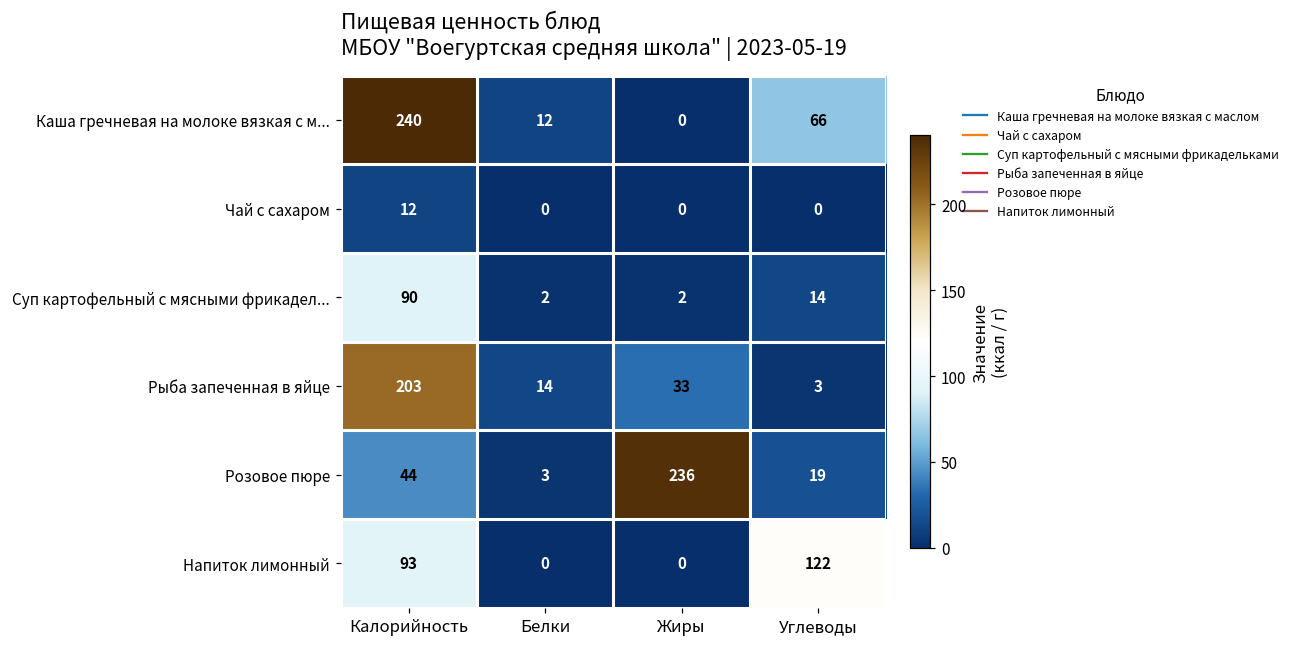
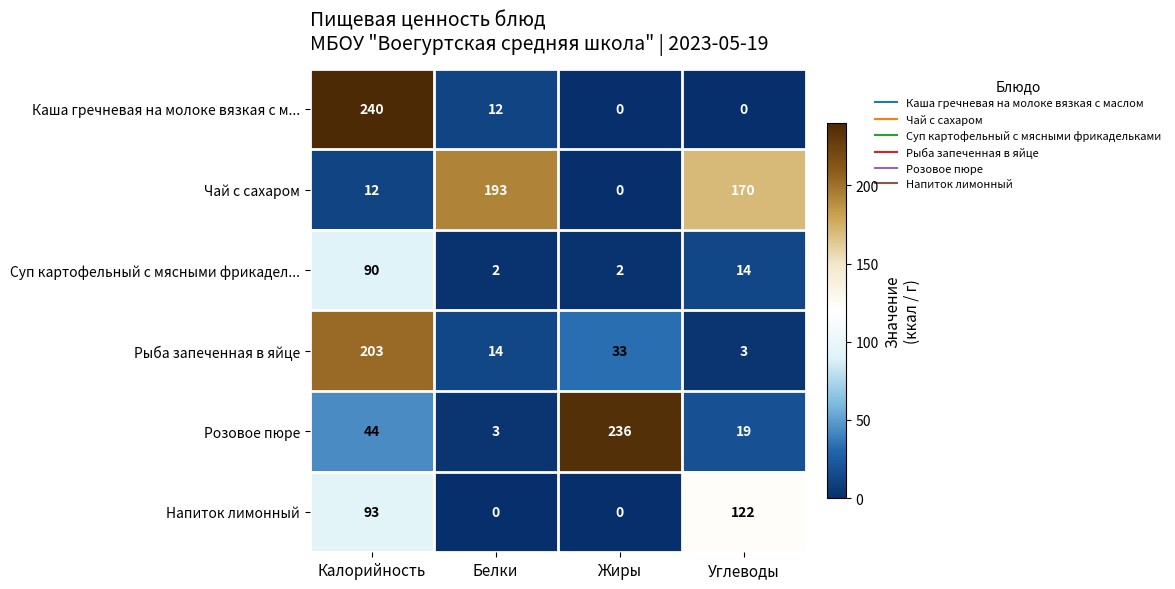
Каша гречневая на молоке вязкая с м..., Углеводы: 66 -> 0
Чай с сахаром, Белки: 0 -> 193
Чай с сахаром, Углеводы: 0 -> 170
